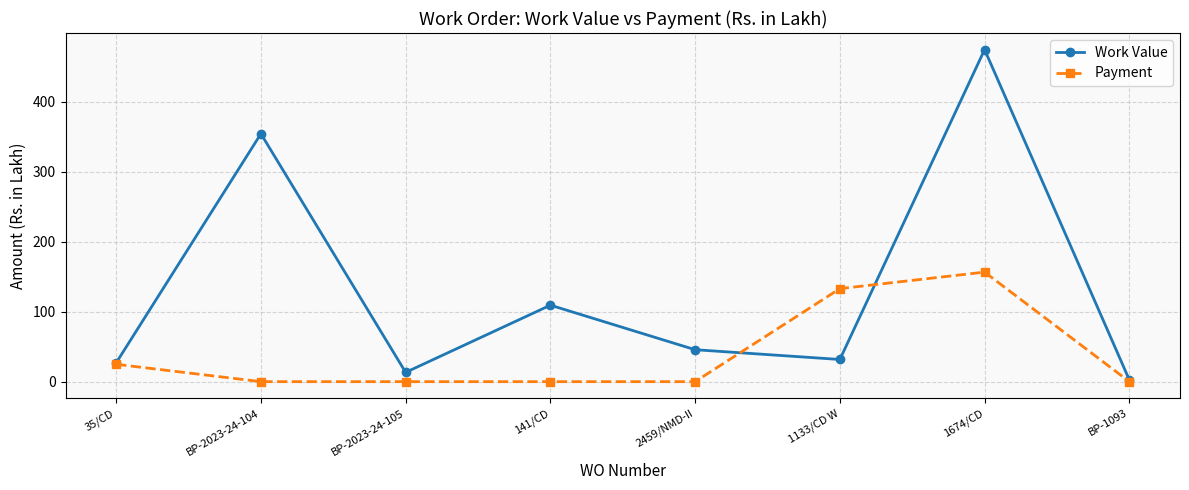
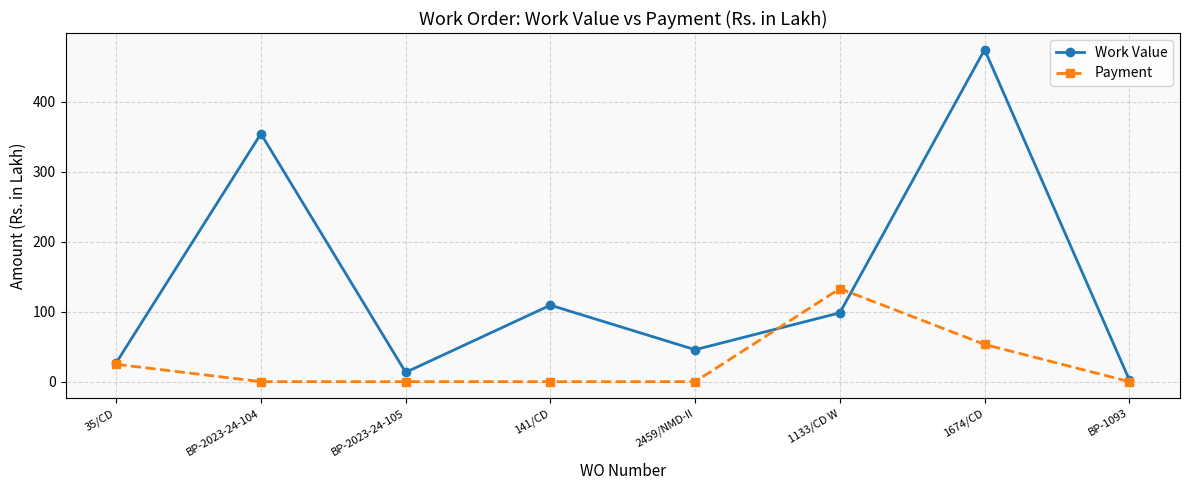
Work Value, 1133/CD W: 30 -> 100
Payment, 1674/CD: 160 -> 50
